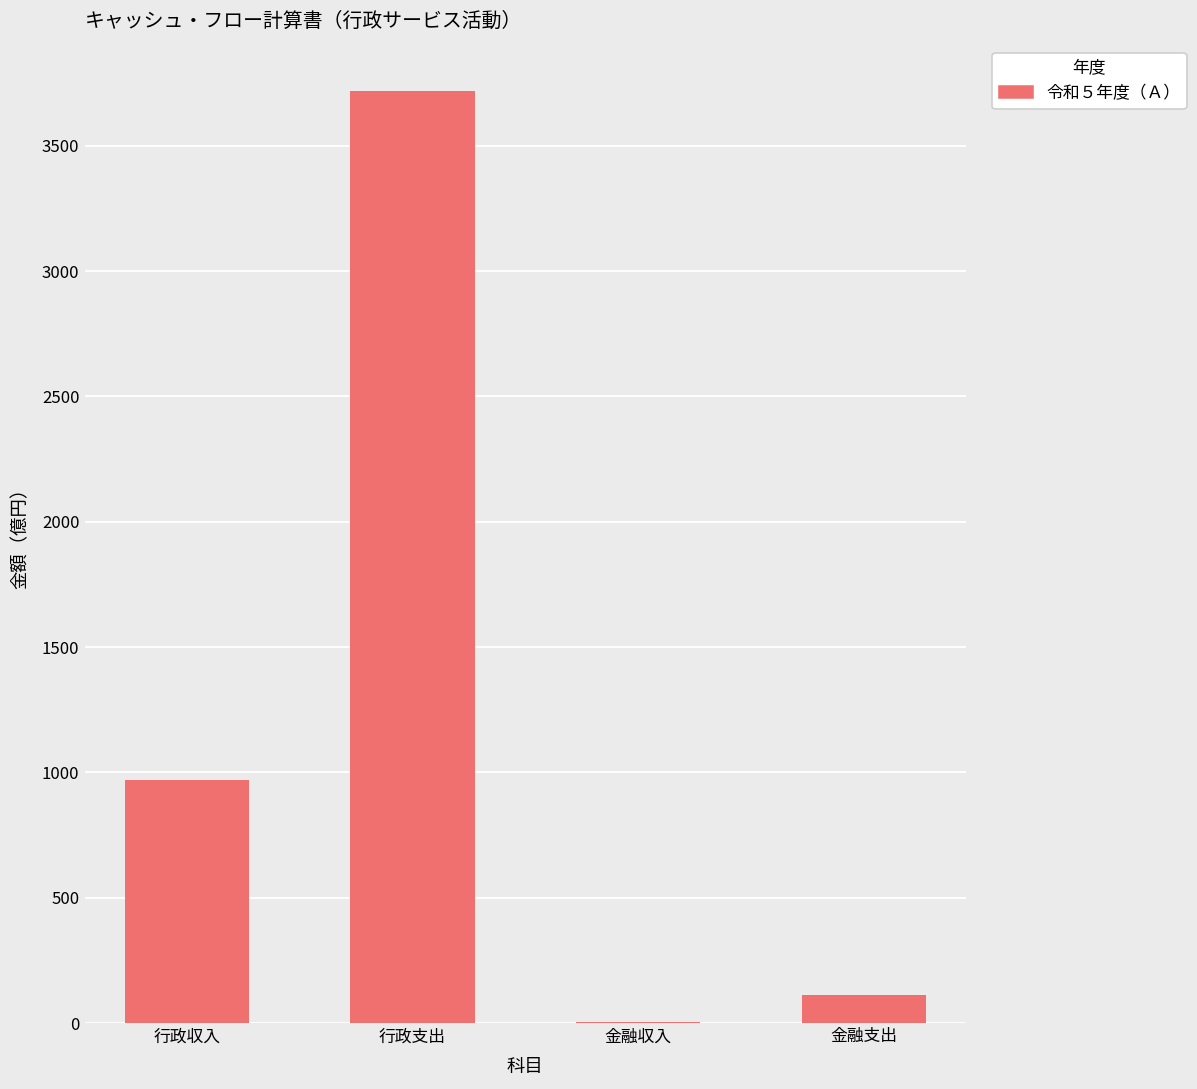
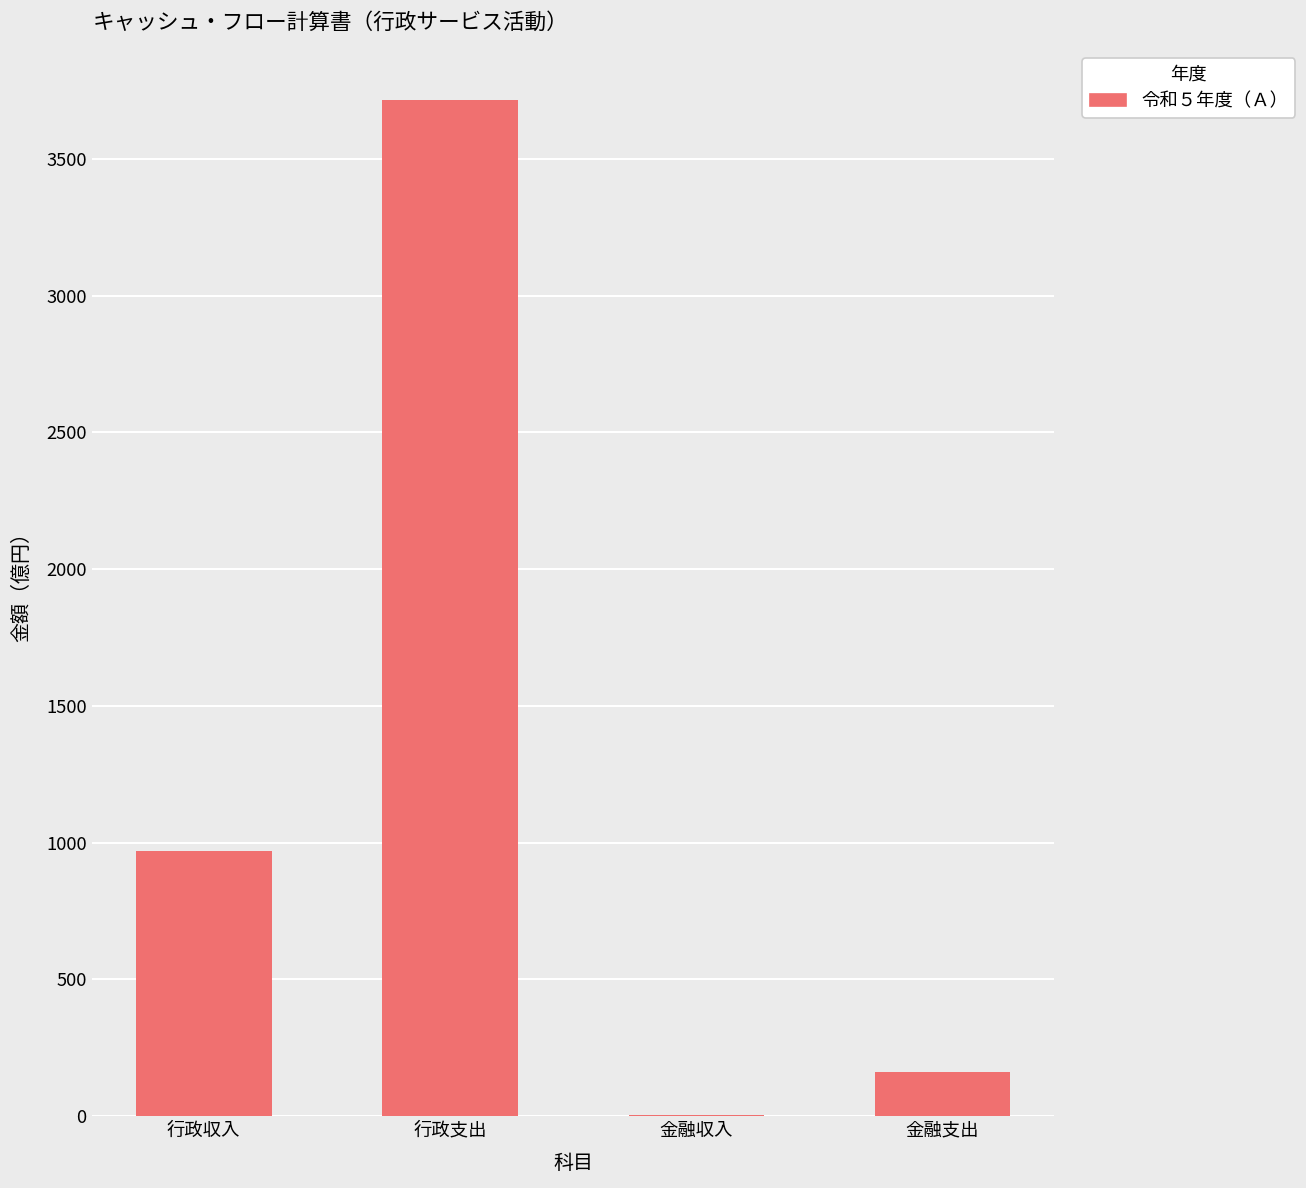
金融支出: 110 -> 160
